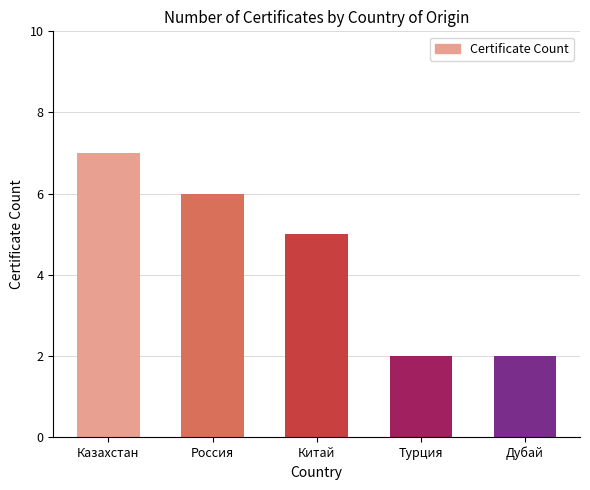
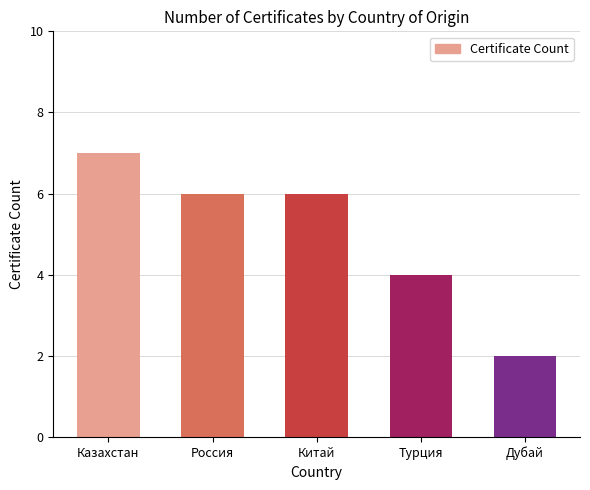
Китай: 5 -> 6
Турция: 2 -> 4
